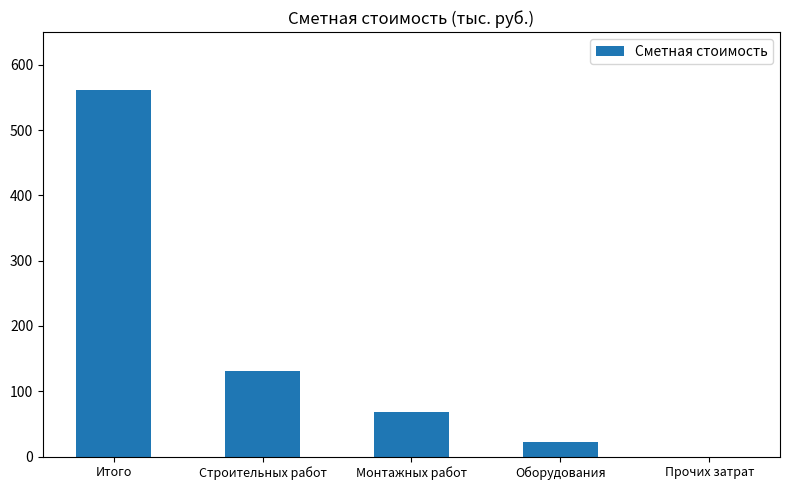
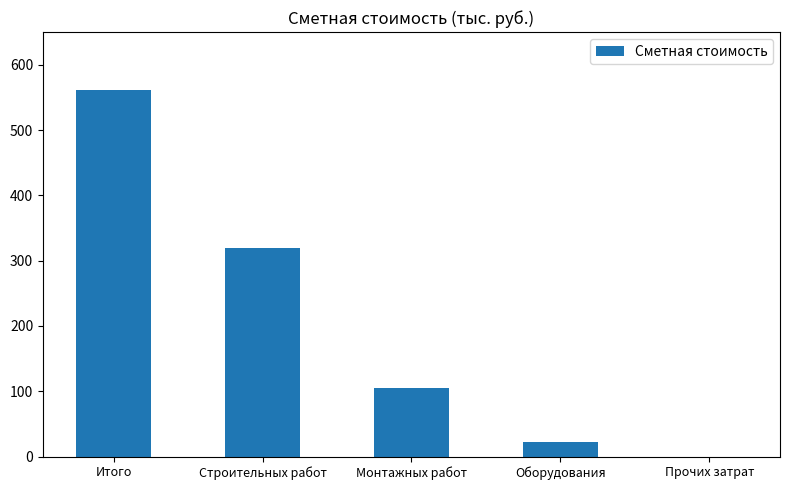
Строительных работ: 130 -> 320
Монтажных работ: 70 -> 100
